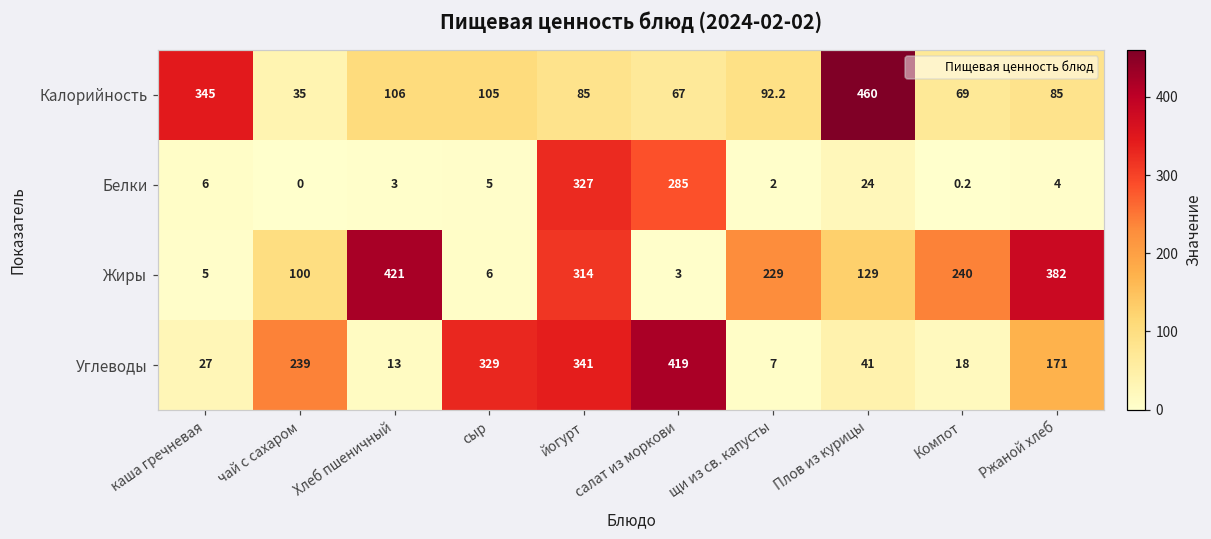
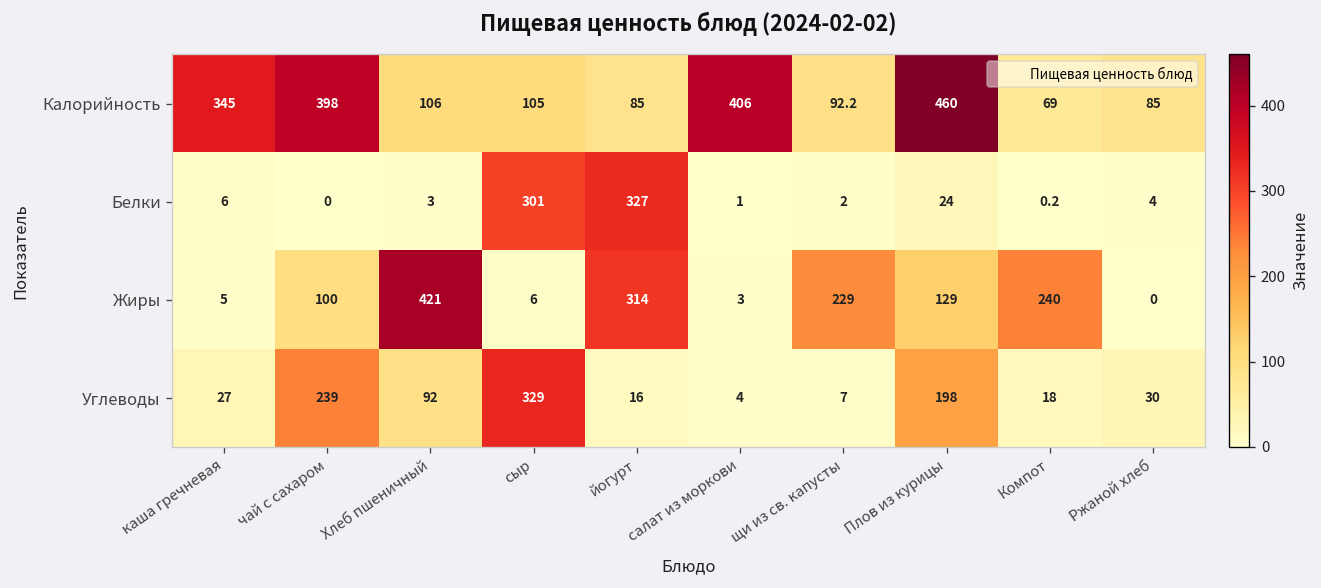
Калорийность, чай с сахаром: 35 -> 398
Калорийность, салат из моркови: 67 -> 406
Белки, сыр: 5 -> 301
Белки, салат из моркови: 285 -> 1
Жиры, Ржаной хлеб: 382 -> 0
Углеводы, Хлеб пшеничный: 13 -> 92
Углеводы, йогурт: 341 -> 16
Углеводы, салат из моркови: 419 -> 4
Углеводы, Плов из курицы: 41 -> 198
Углеводы, Ржаной хлеб: 171 -> 30
